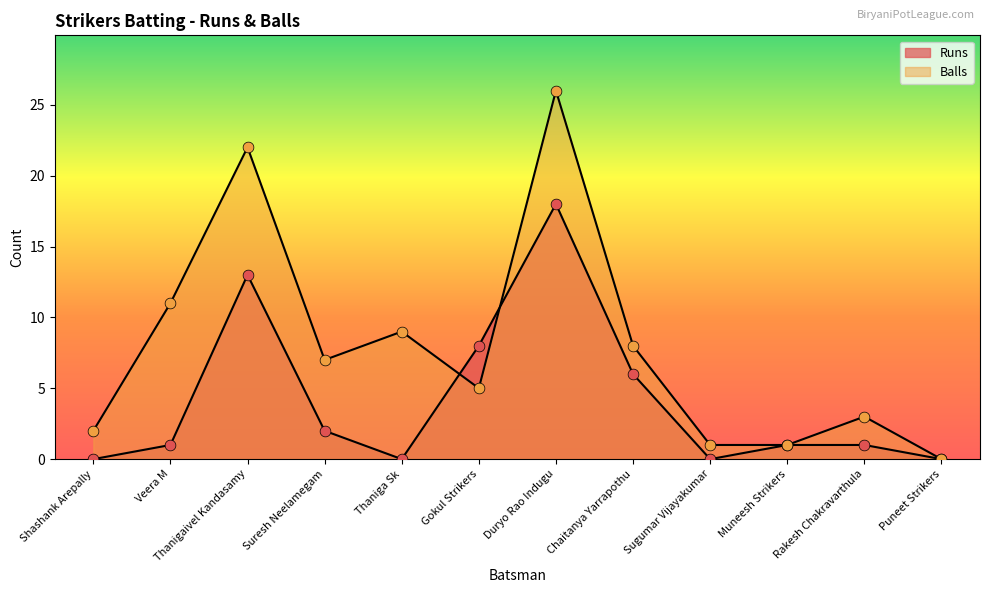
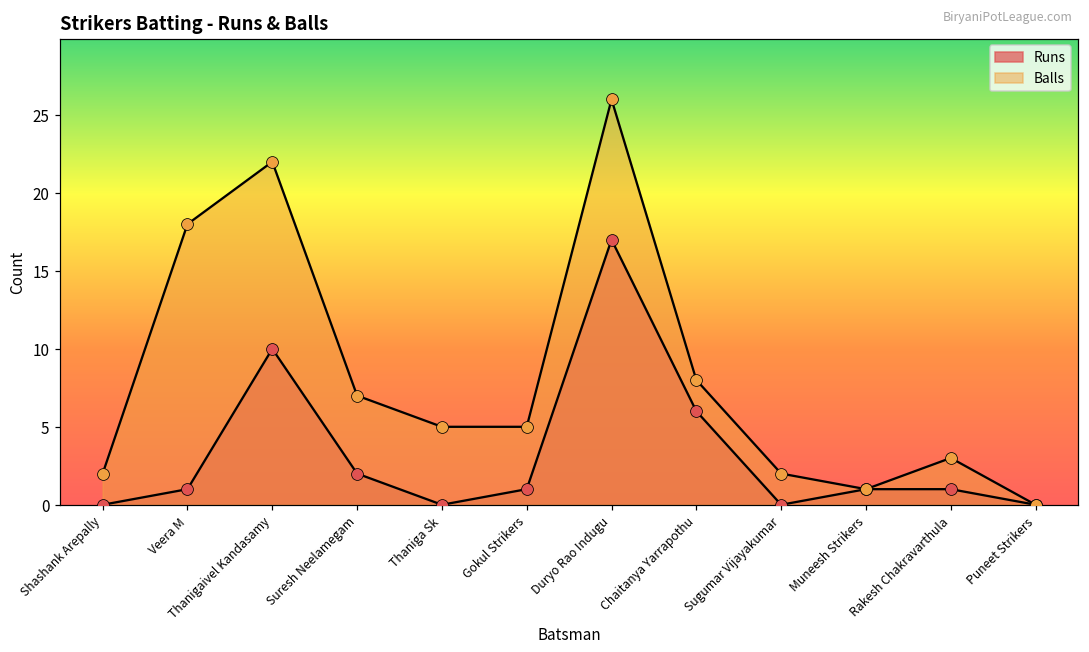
Balls, Veera M: 11 -> 18
Runs, Thanigaivel Kandasamy: 13 -> 10
Balls, Thaniga Sk: 9 -> 5
Runs, Gokul Strikers: 8 -> 1
Runs, Duryo Rao Indugu: 18 -> 17
Balls, Sugumar Vijayakumar: 1 -> 2
